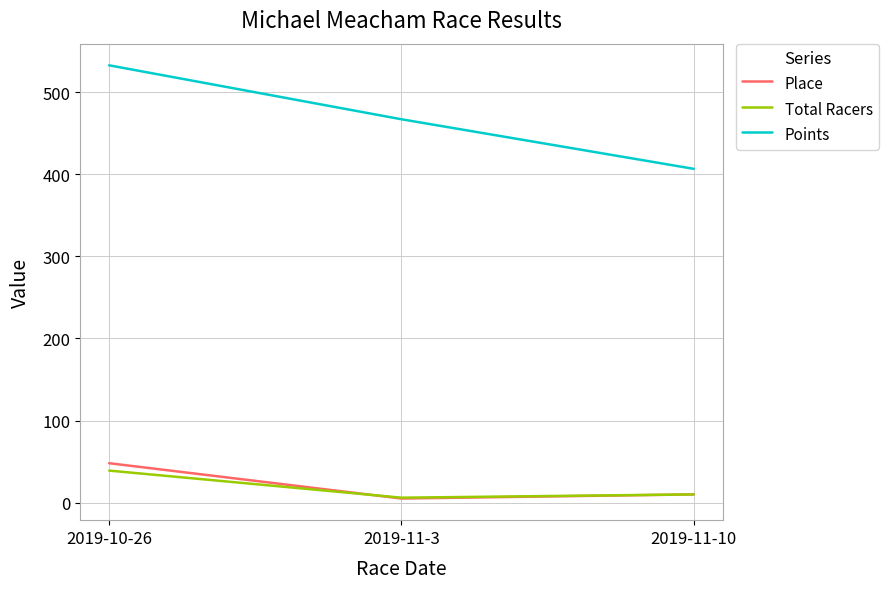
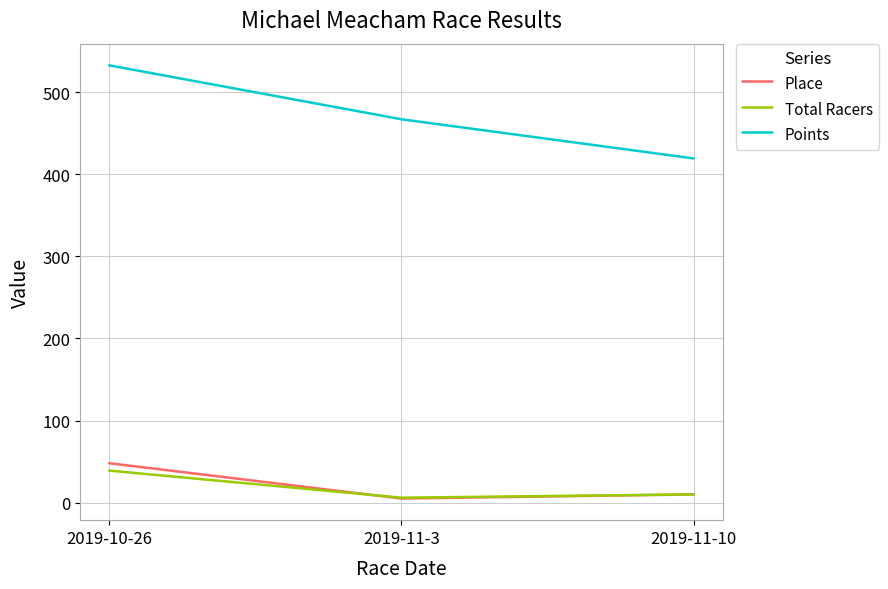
Points, 2019-11-10: 410 -> 420
